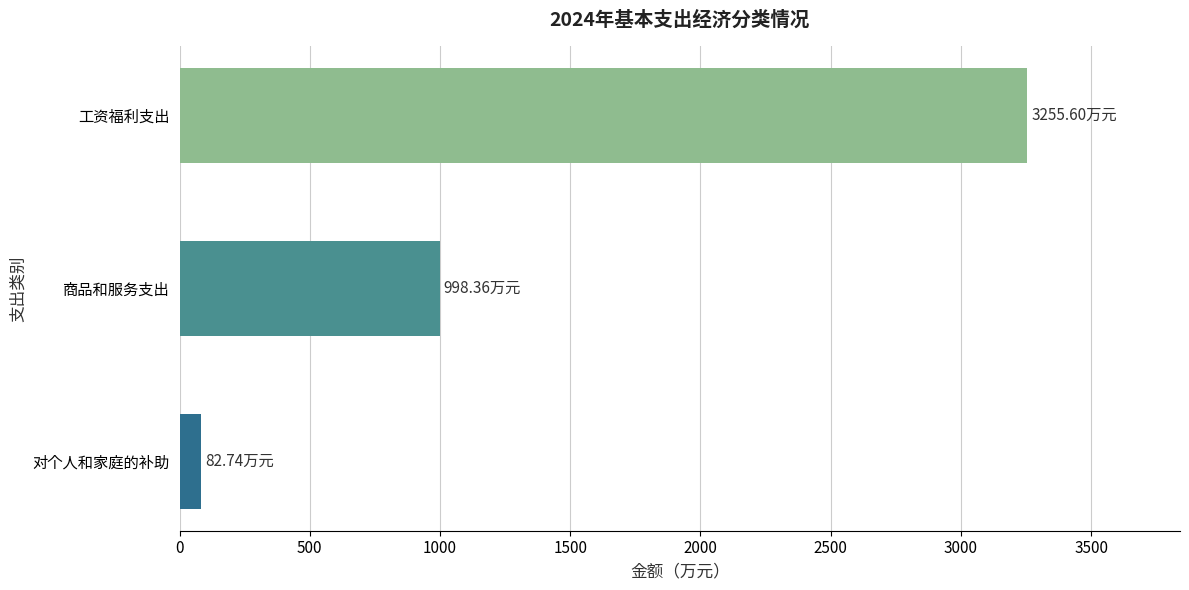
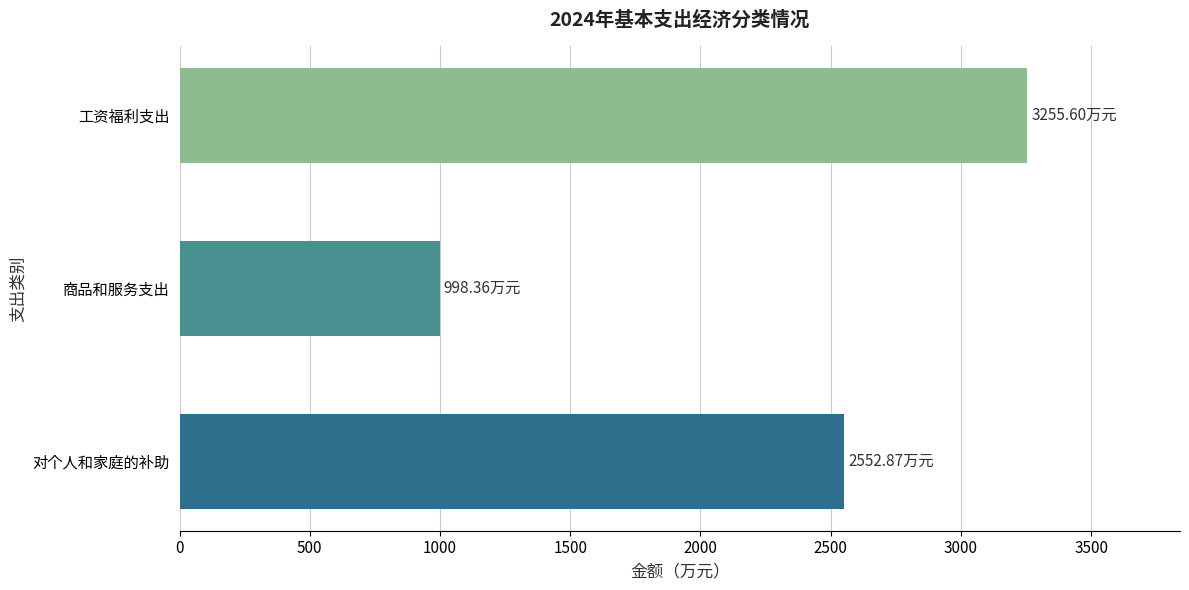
对个人和家庭的补助: 82.74 -> 2552.87
